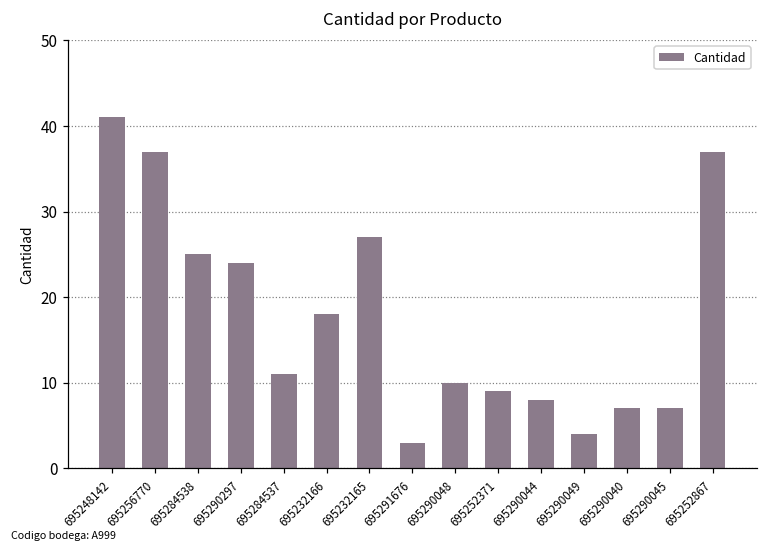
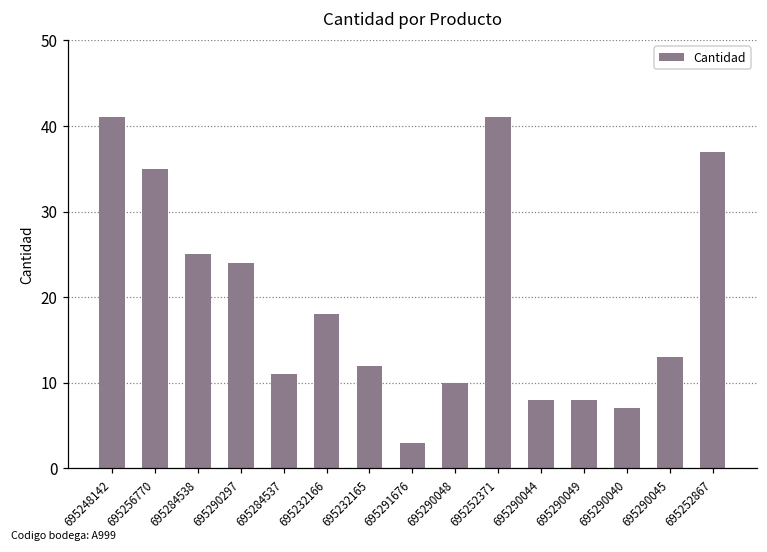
695256770: 37 -> 35
695232165: 27 -> 12
695252371: 9 -> 41
695290049: 4 -> 8
695290045: 7 -> 13
